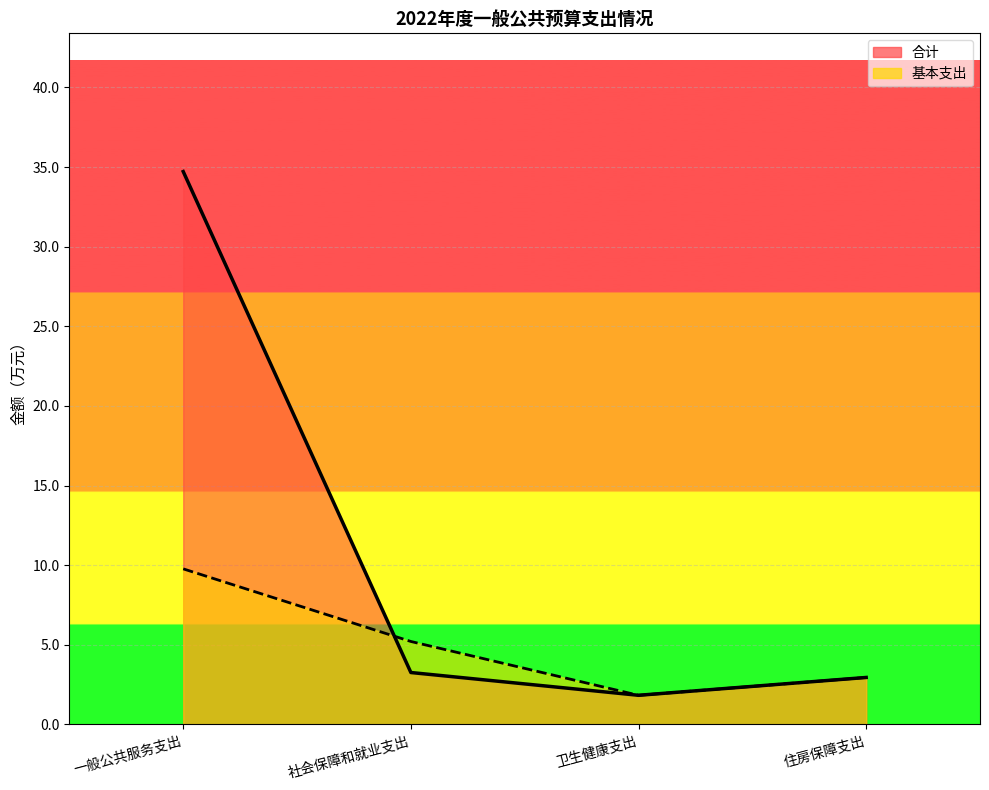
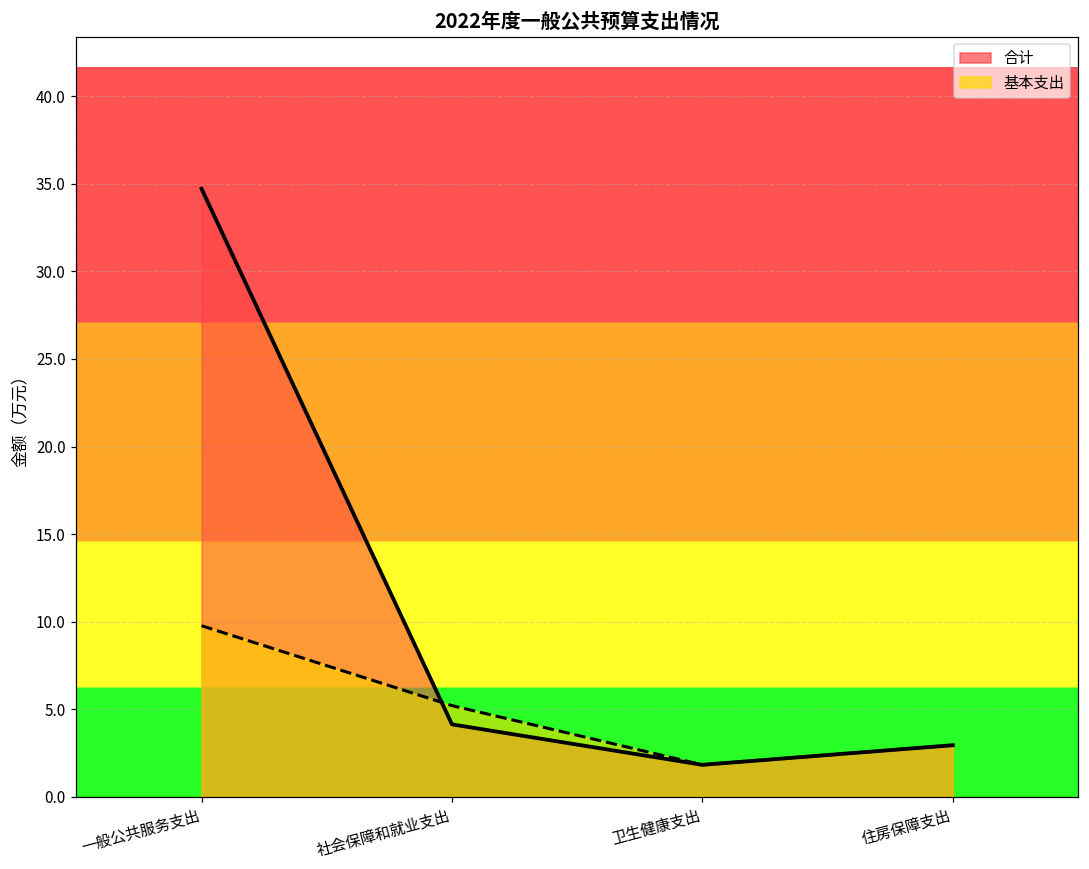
合计, 社会保障和就业支出: 3.3 -> 4.1
